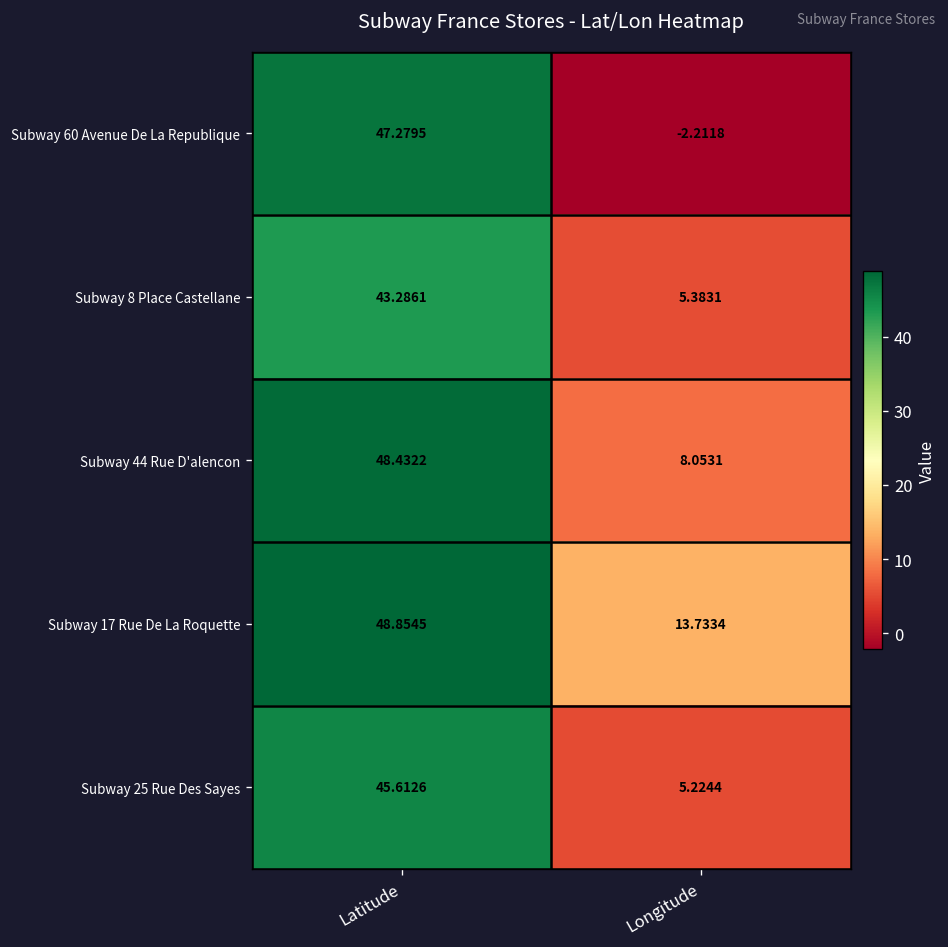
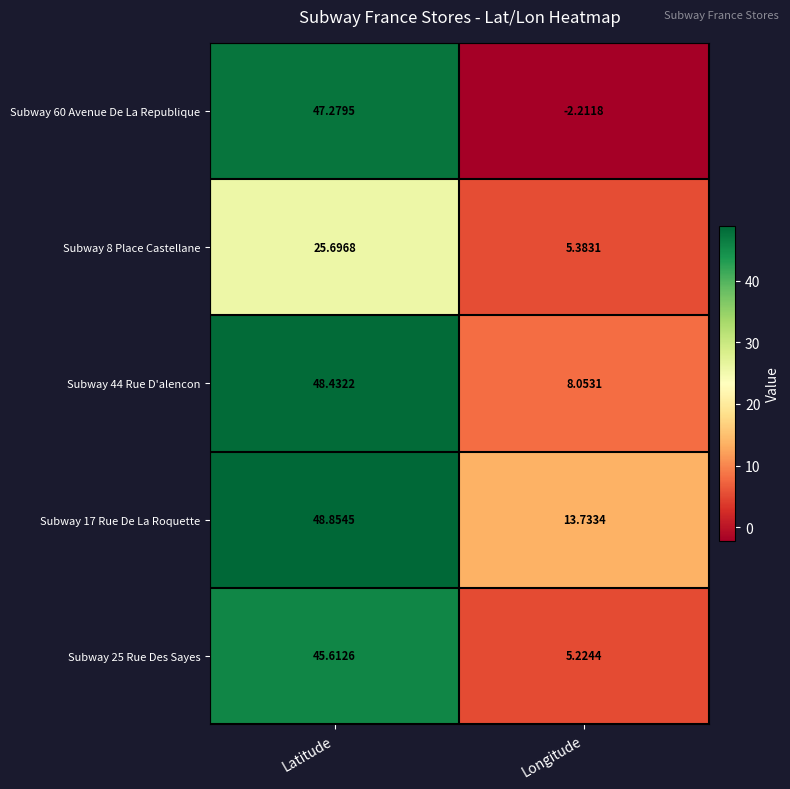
Subway 8 Place Castellane, Latitude: 43.2861 -> 25.6968
